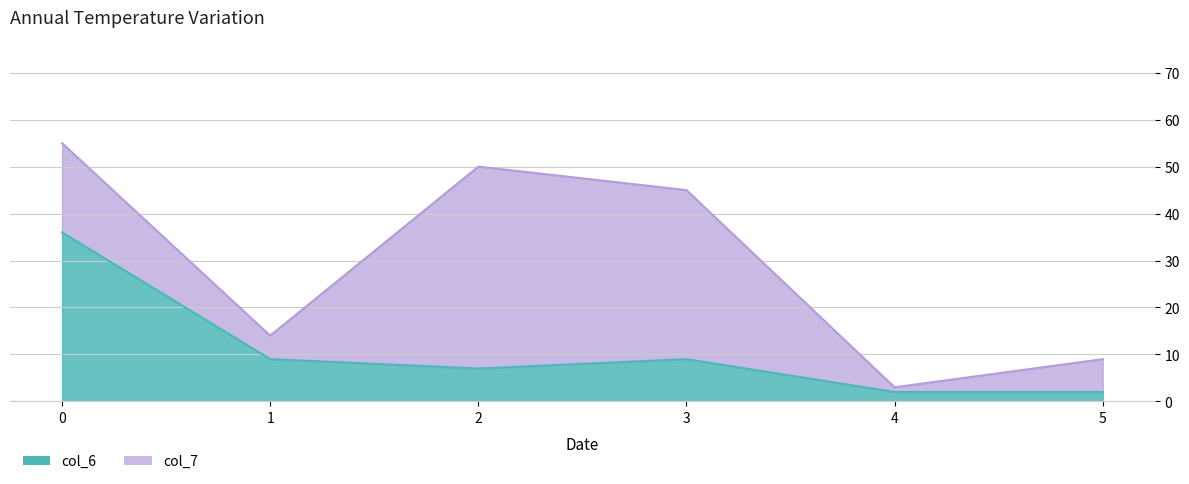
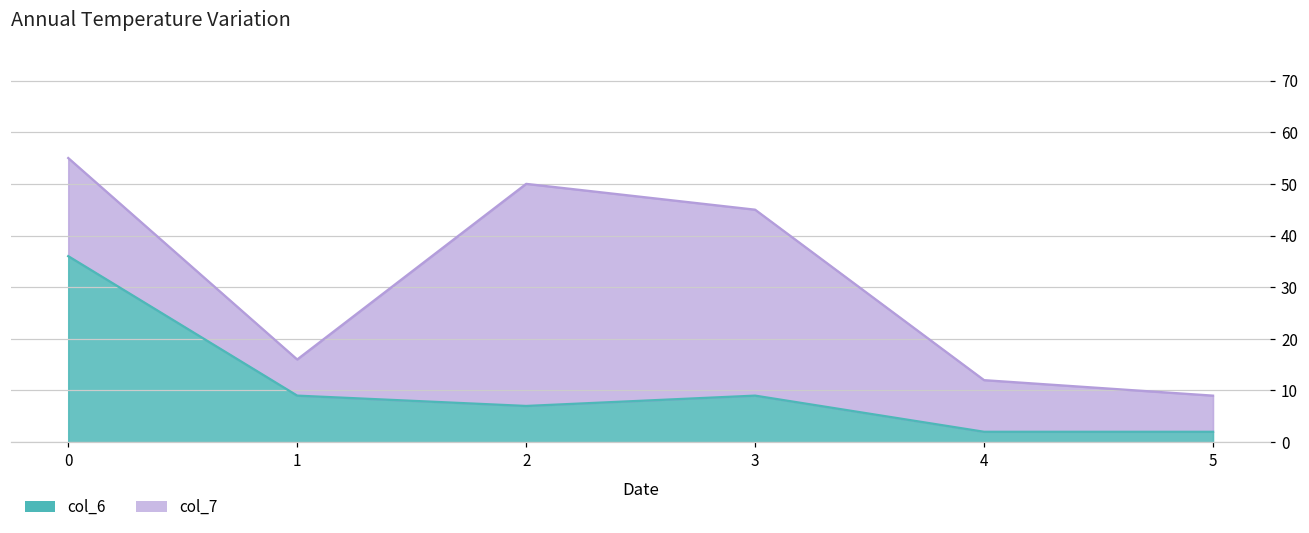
col_7, 1: 14 -> 16
col_7, 4: 3 -> 12
